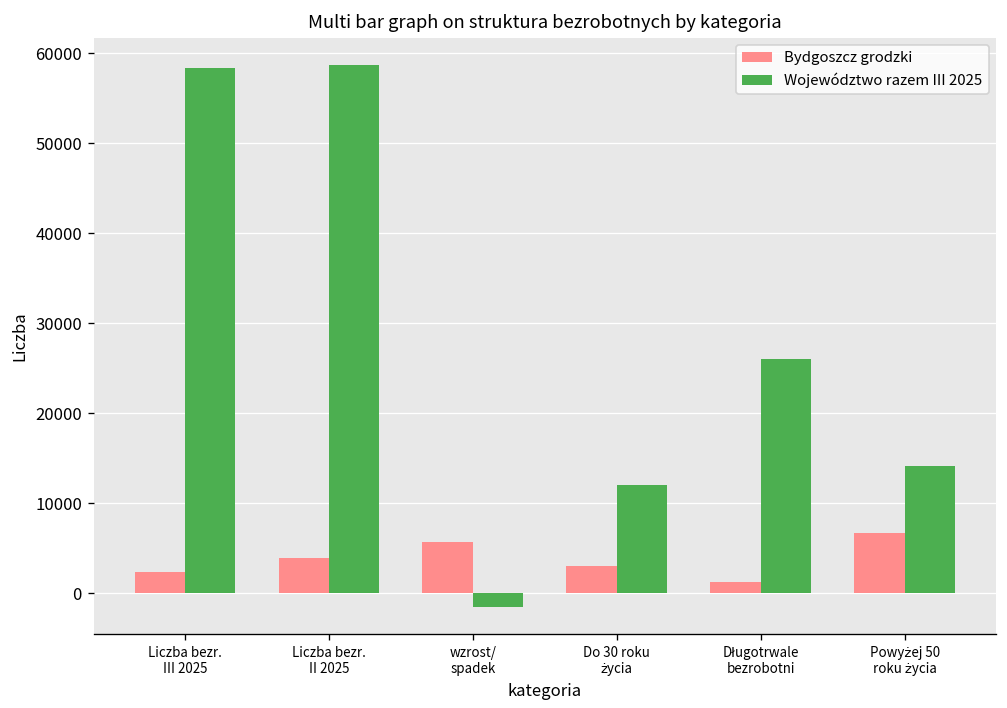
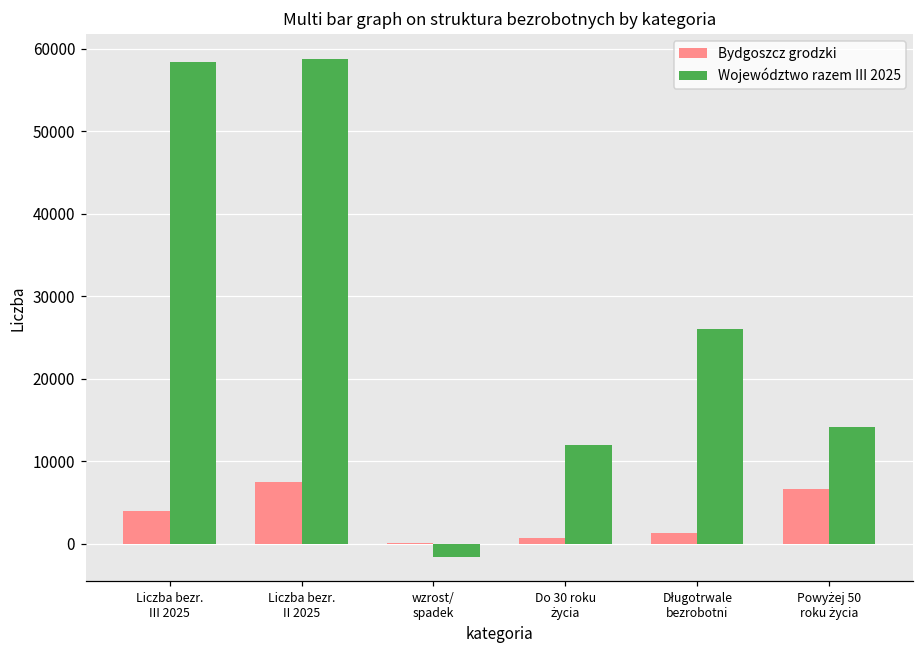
Bydgoszcz grodzki, Liczba bezr. III 2025: 2000 -> 4000
Bydgoszcz grodzki, Liczba bezr. II 2025: 4000 -> 8000
Bydgoszcz grodzki, wzrost/ spadek: 6000 -> 0
Bydgoszcz grodzki, Do 30 roku życia: 3000 -> 1000
